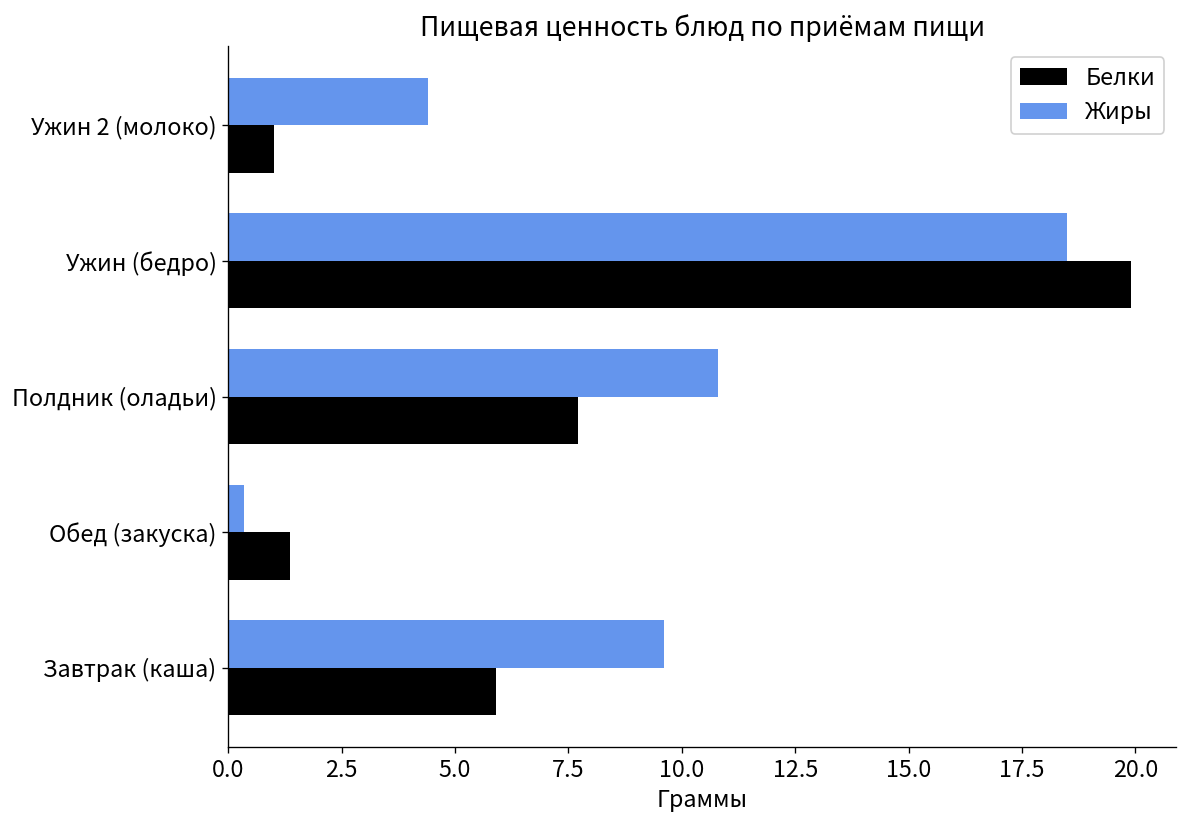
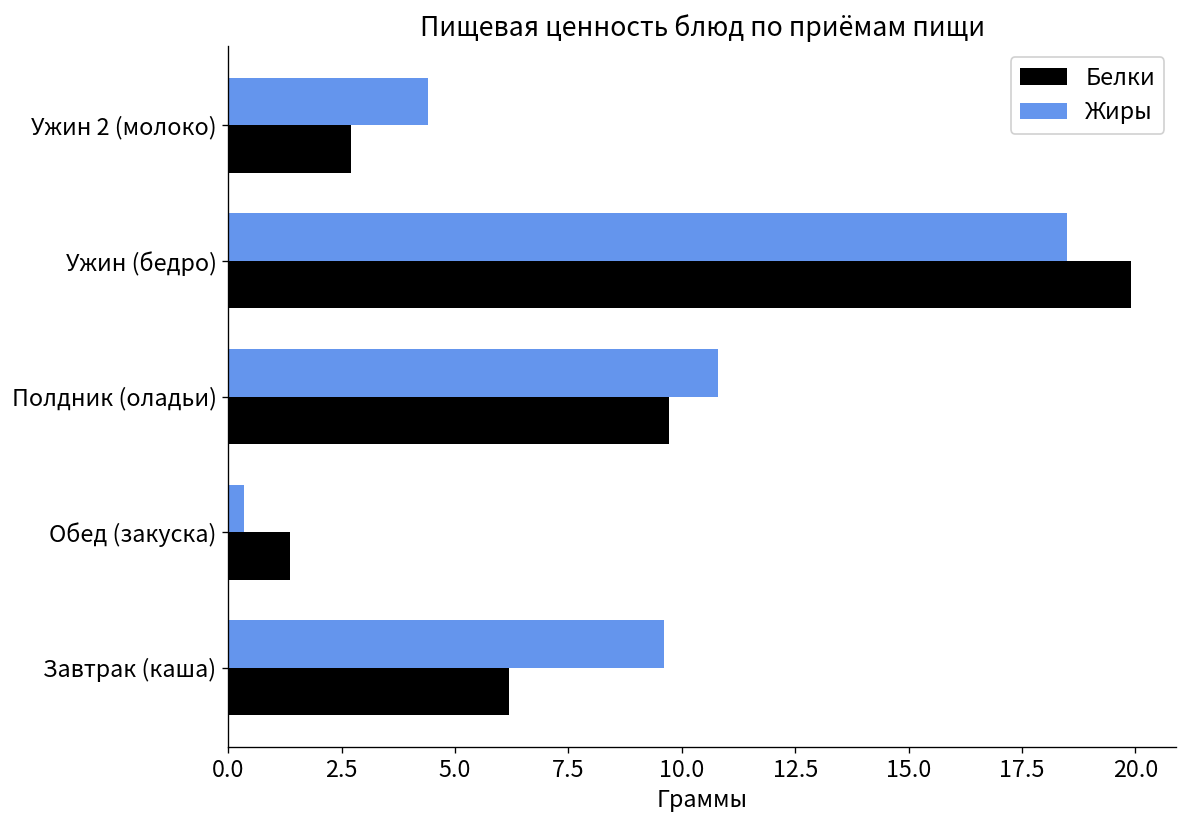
Белки, Ужин 2 (молоко): 1.0 -> 2.7
Белки, Полдник (оладьи): 7.7 -> 9.7
Белки, Завтрак (каша): 5.9 -> 6.2
